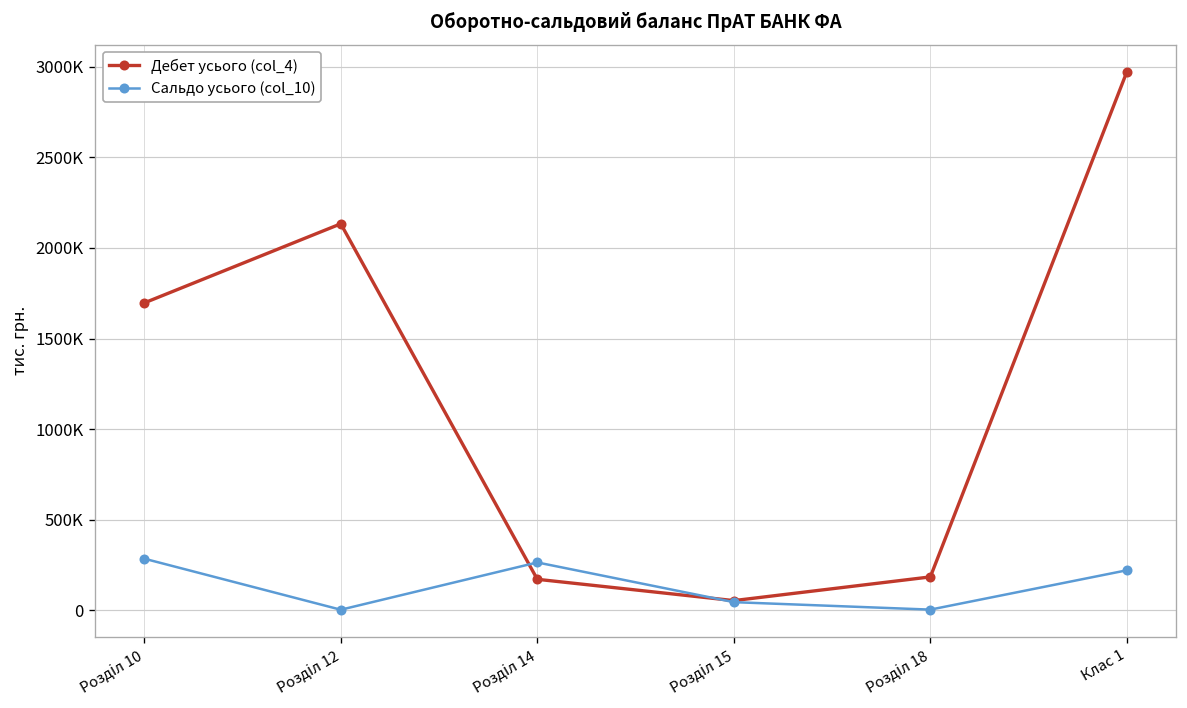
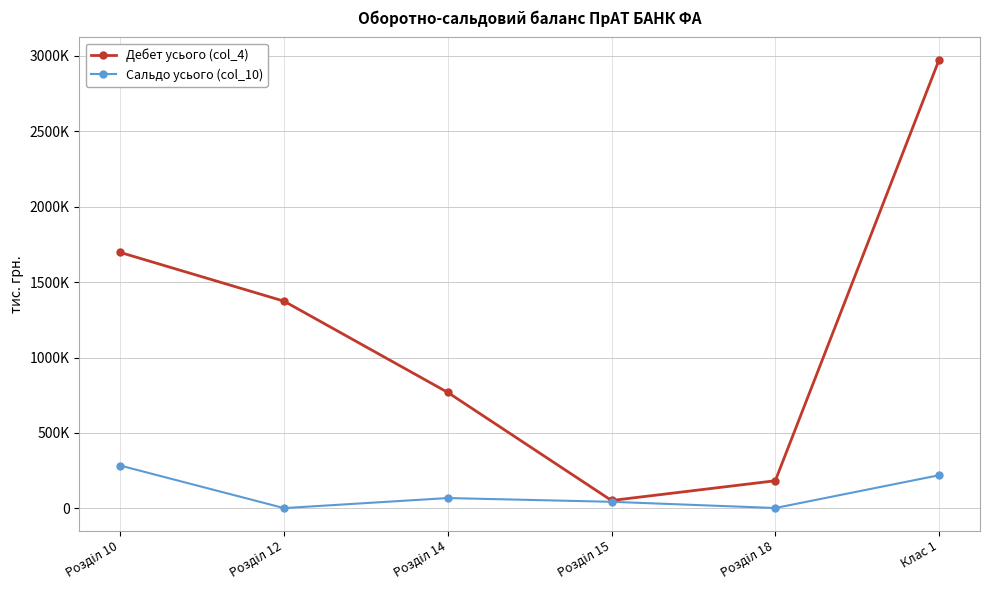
Дебет усього (col_4), Розділ 12: 2130000 -> 1370000
Дебет усього (col_4), Розділ 14: 170000 -> 770000
Сальдо усього (col_10), Розділ 14: 260000 -> 70000
